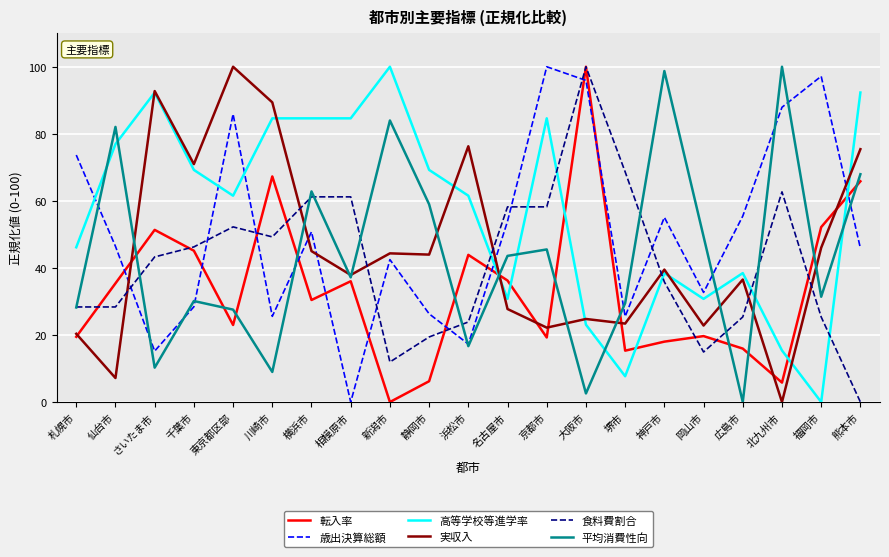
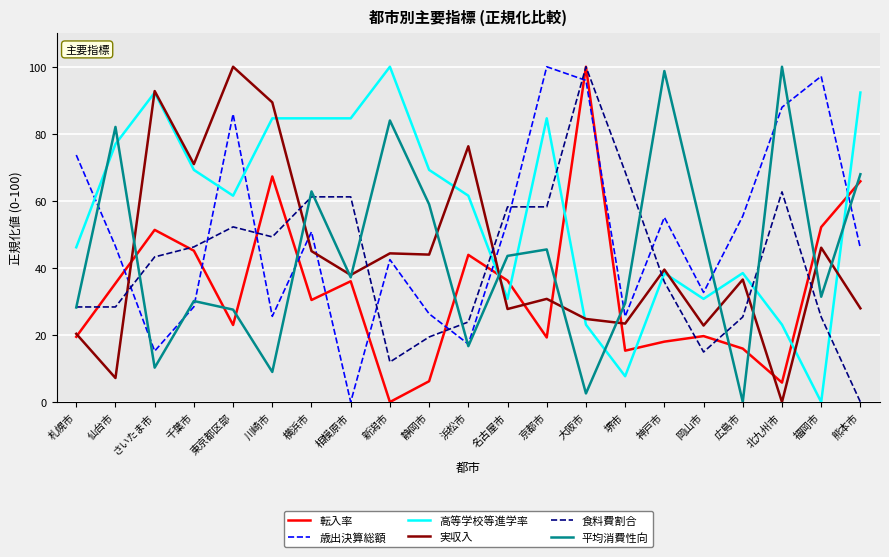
実収入, 京都市: 22 -> 31
高等学校等進学率, 北九州市: 15 -> 23
実収入, 熊本市: 75 -> 28
